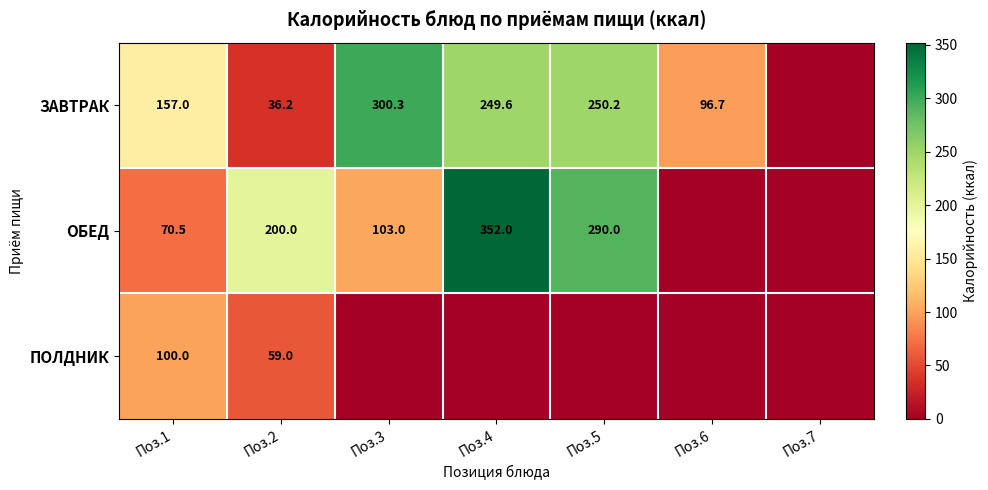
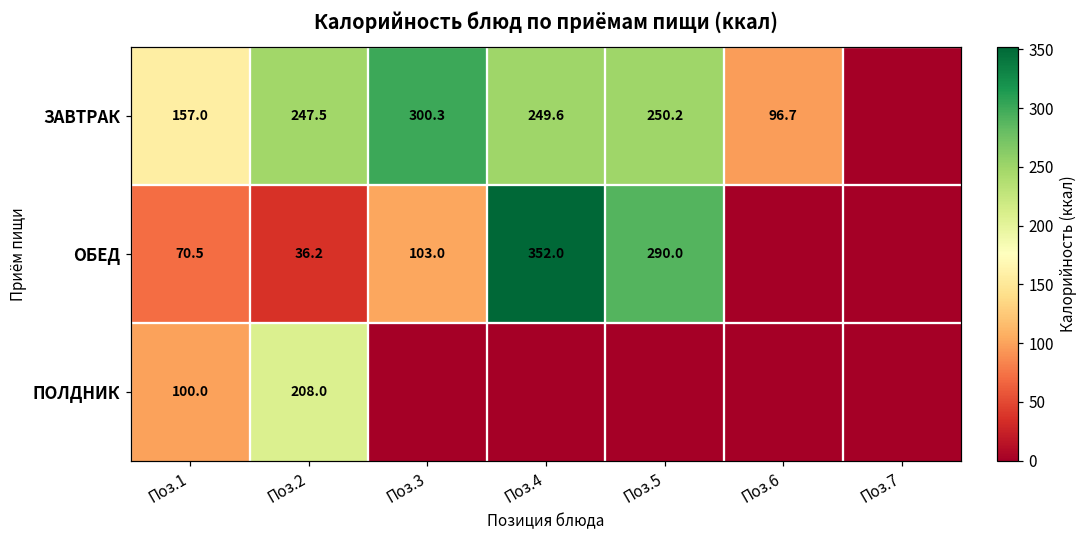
ЗАВТРАК, Поз.2: 36.2 -> 247.5
ОБЕД, Поз.2: 200.0 -> 36.2
ПОЛДНИК, Поз.2: 59.0 -> 208.0
